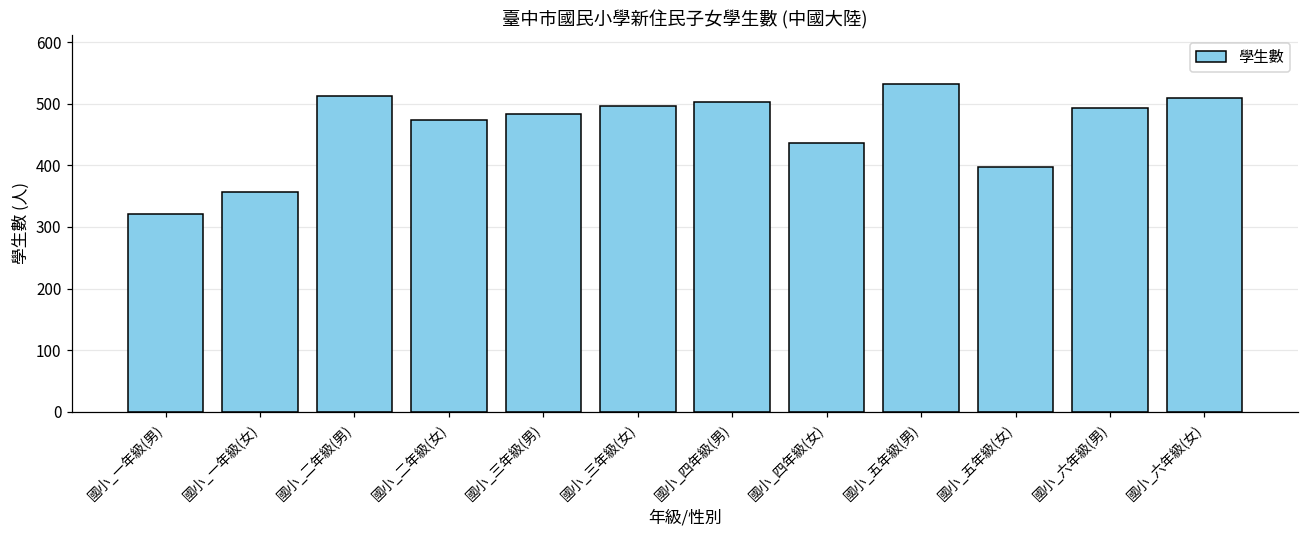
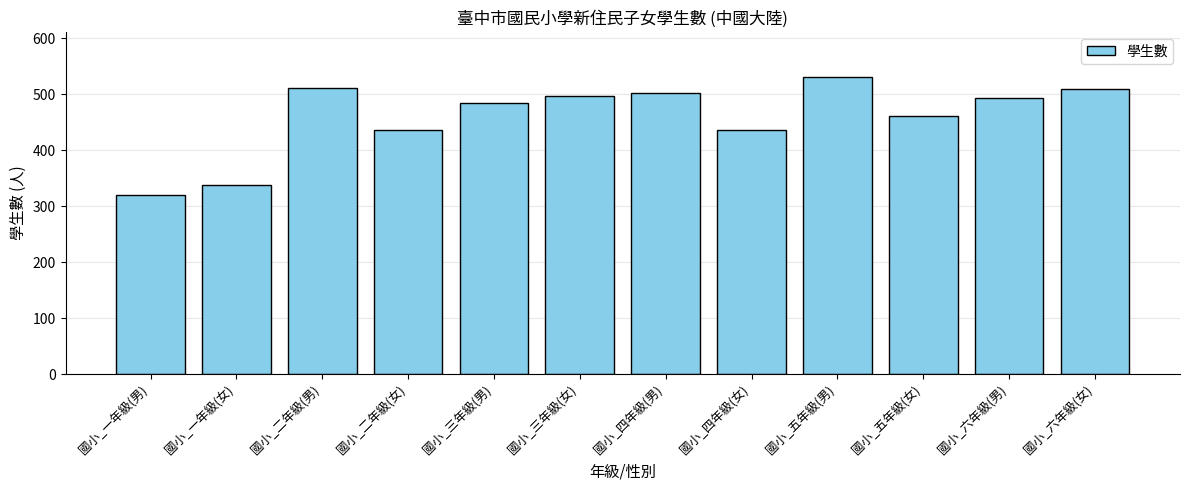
國小_一年級(女): 360 -> 340
國小_二年級(女): 470 -> 440
國小_五年級(女): 400 -> 460
